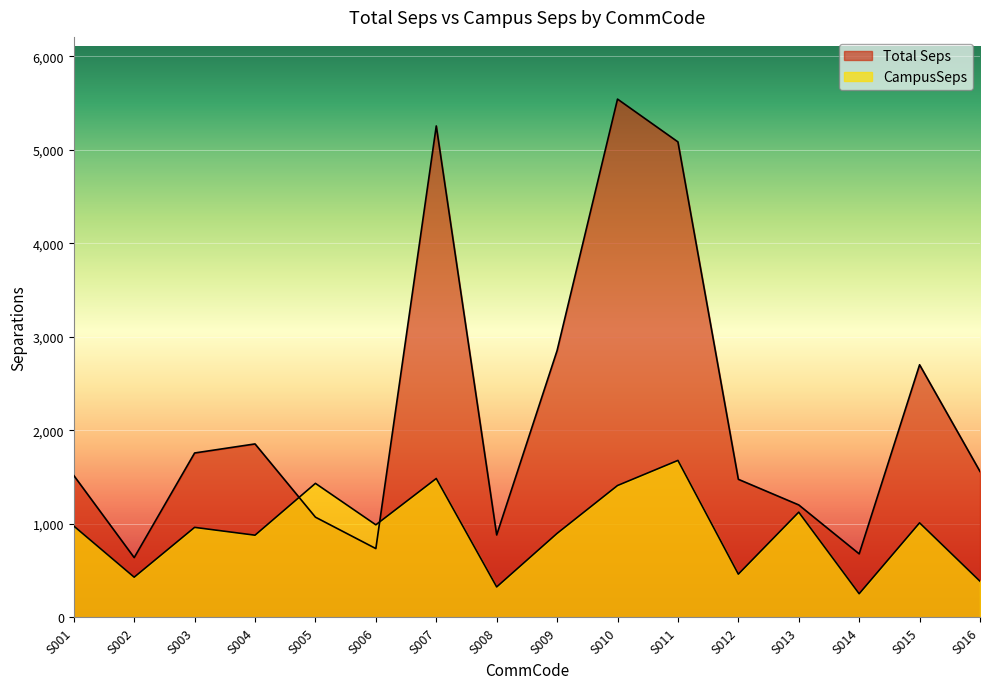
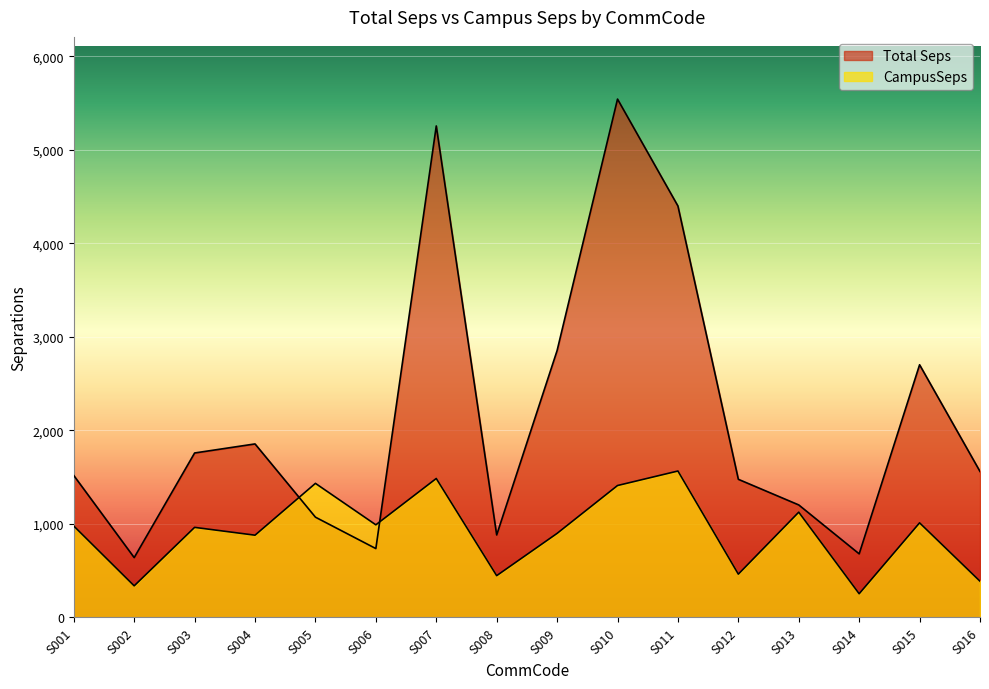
CampusSeps, S002: 400 -> 300
CampusSeps, S008: 300 -> 400
Total Seps, S011: 5,100 -> 4,400
CampusSeps, S011: 1,700 -> 1,600
